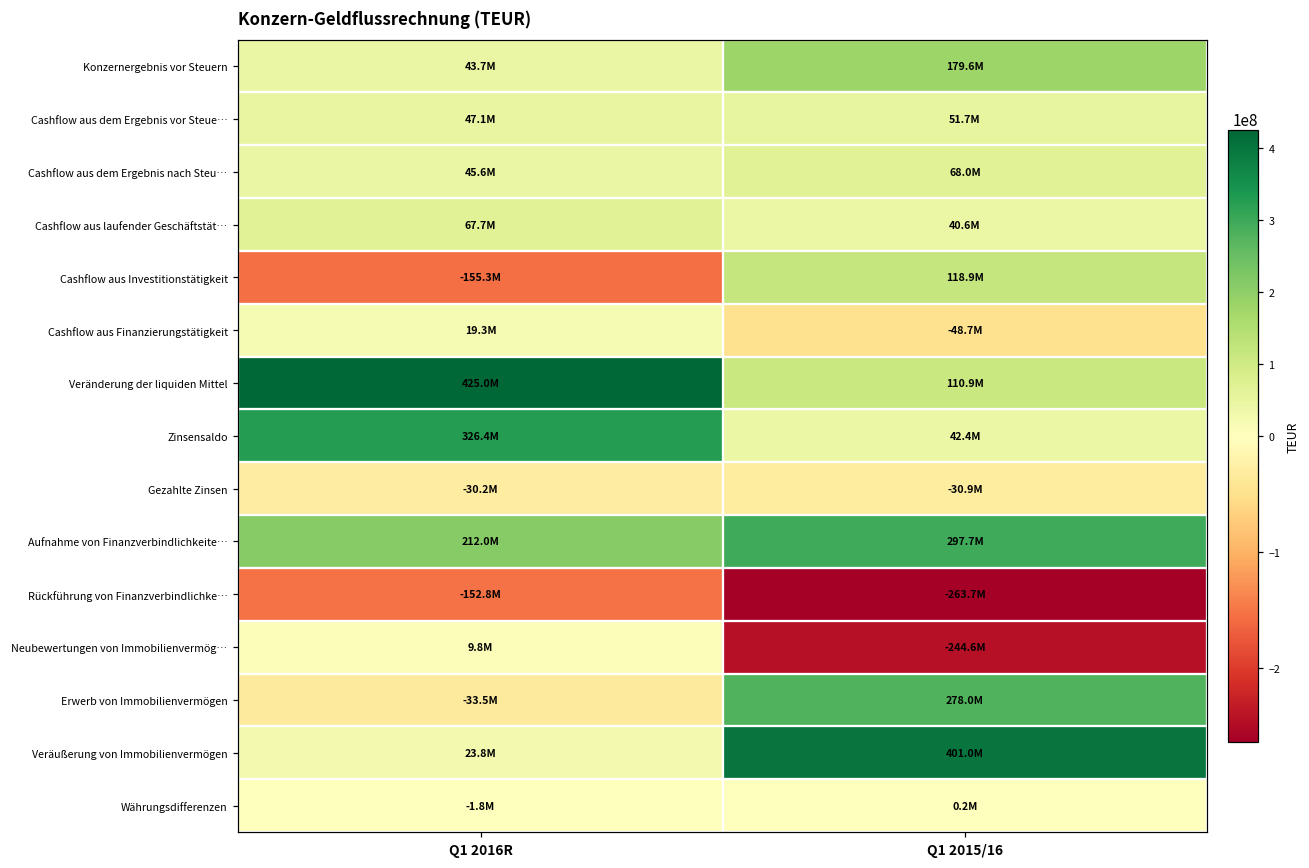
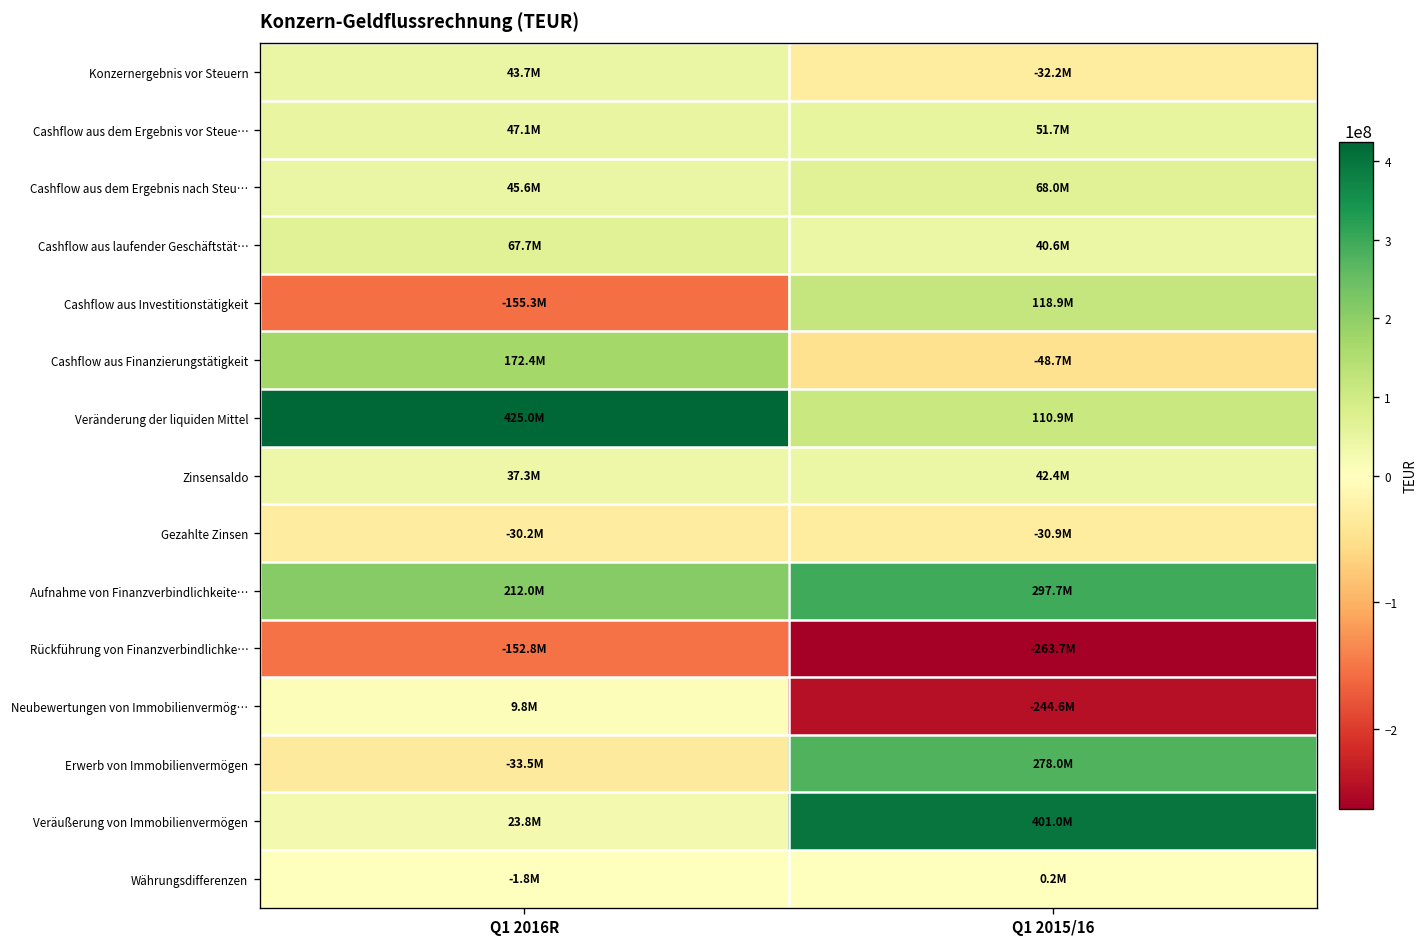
Konzernergebnis vor Steuern, Q1 2015/16: 179.6M -> -32.2M
Cashflow aus Finanzierungstätigkeit, Q1 2016R: 19.3M -> 172.4M
Zinsensaldo, Q1 2016R: 326.4M -> 37.3M
